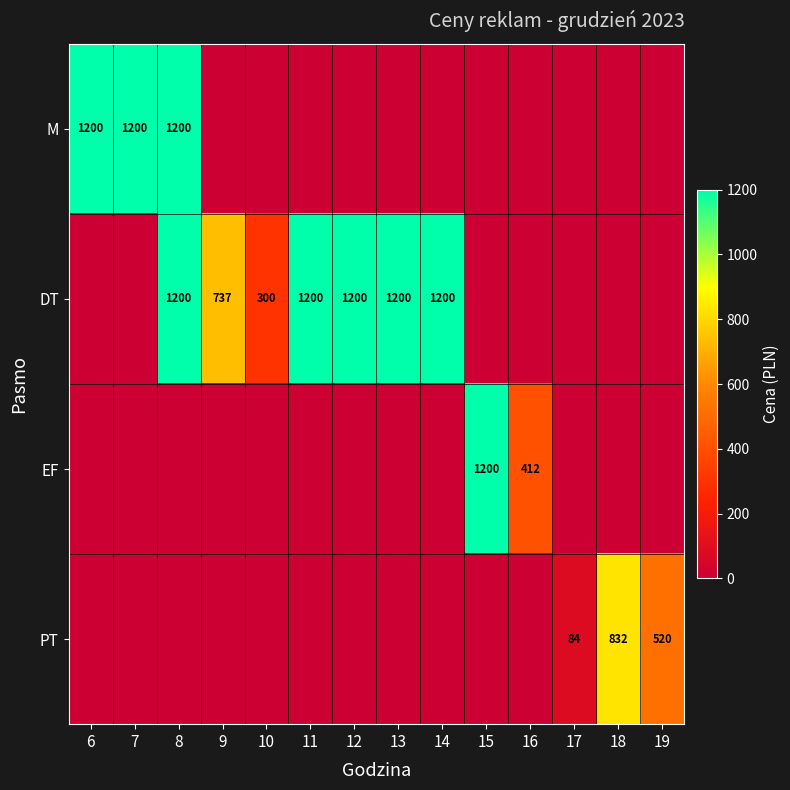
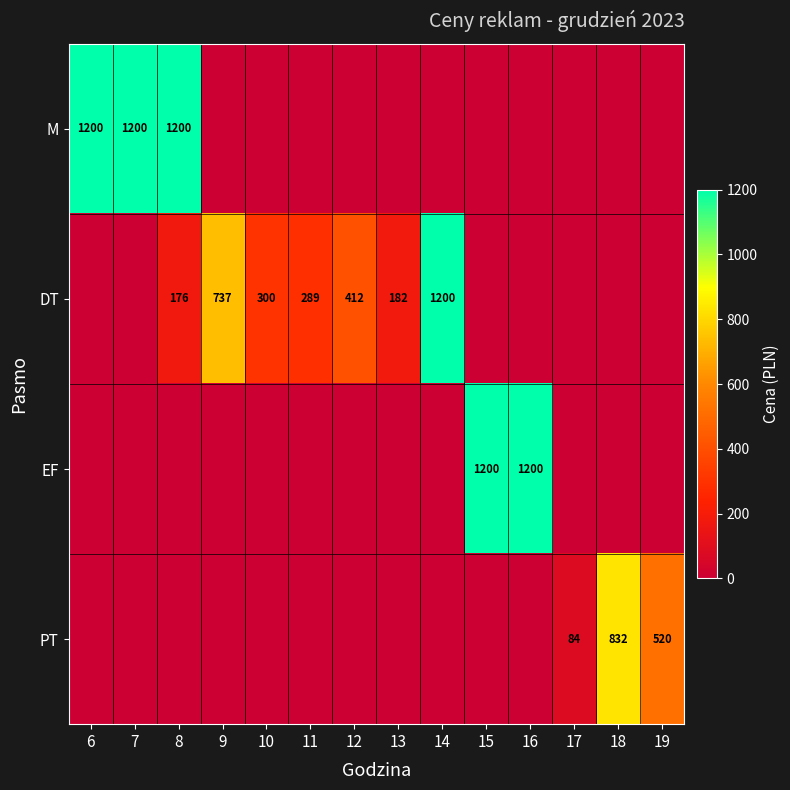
DT, 8: 1200 -> 176
DT, 11: 1200 -> 289
DT, 12: 1200 -> 412
DT, 13: 1200 -> 182
EF, 16: 412 -> 1200
